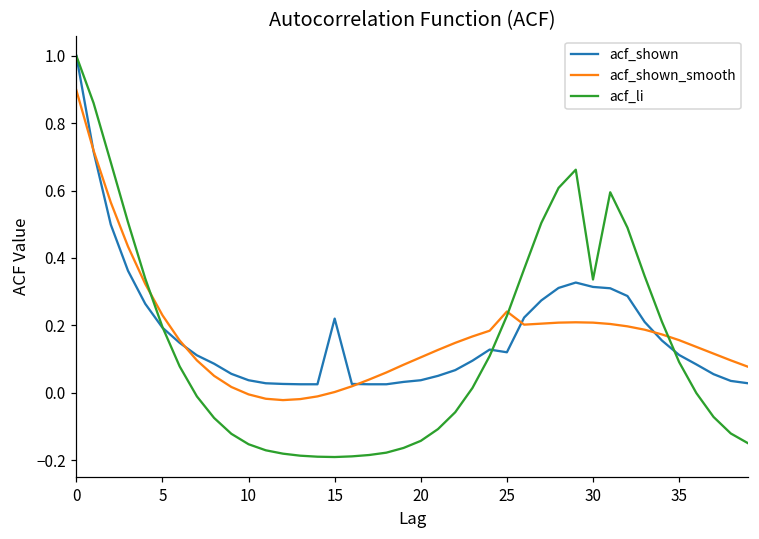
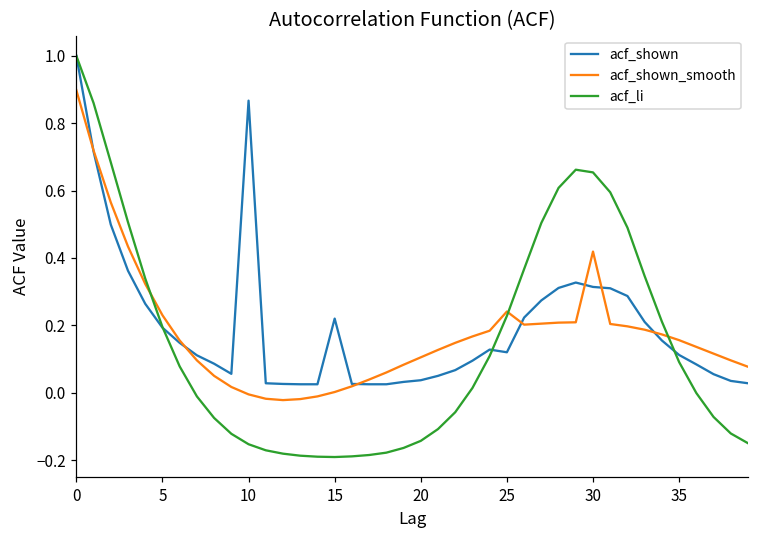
acf_shown, 10: 0.04 -> 0.87
acf_shown_smooth, 30: 0.21 -> 0.42
acf_li, 30: 0.34 -> 0.65
